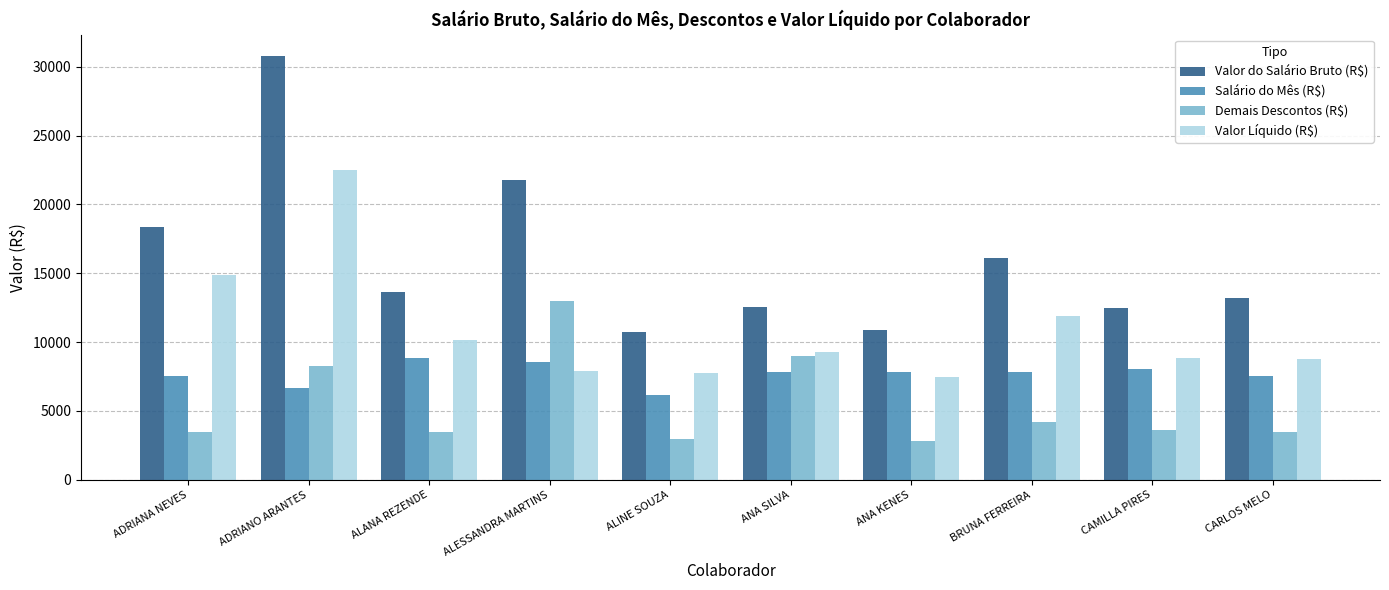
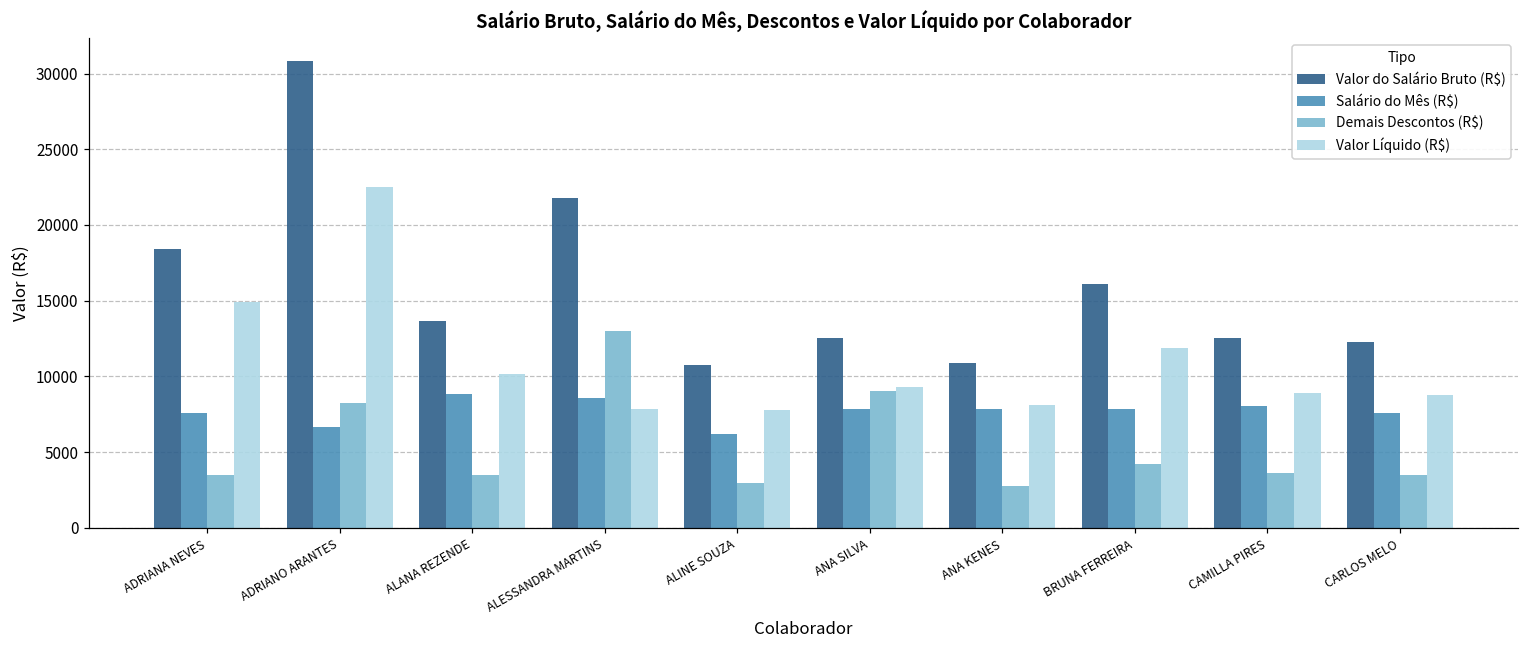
Valor Líquido (R$), ANA KENES: 7400 -> 8100
Valor do Salário Bruto (R$), CARLOS MELO: 13200 -> 12300
